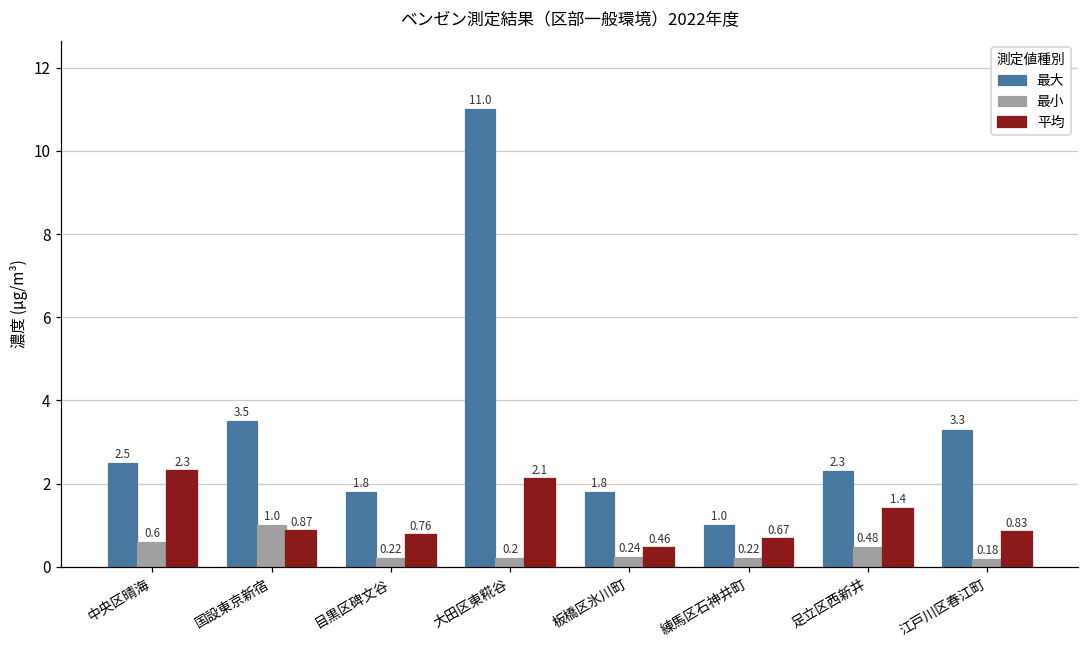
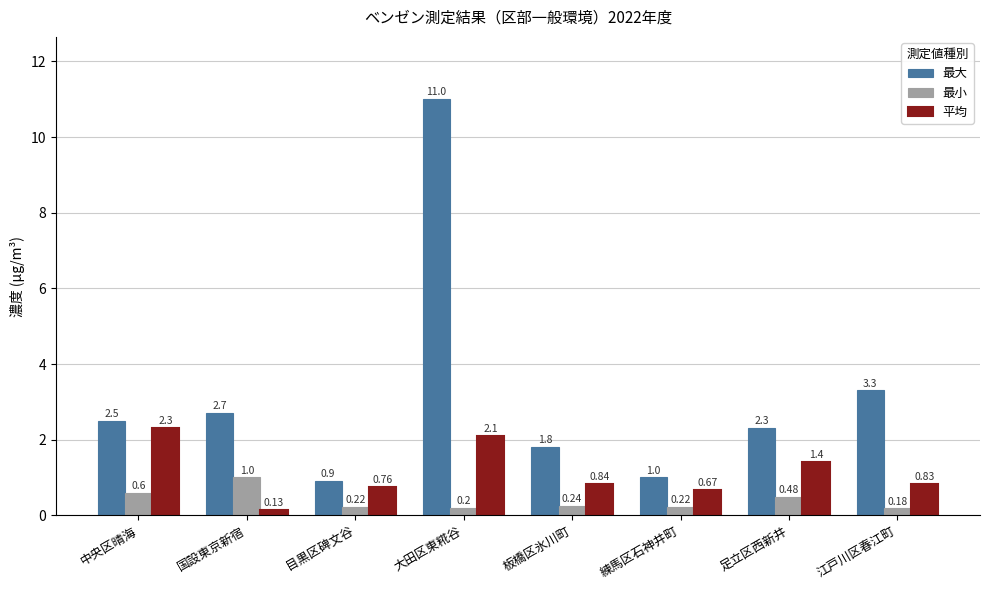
最大, 国設東京新宿: 3.5 -> 2.7
平均, 国設東京新宿: 0.87 -> 0.13
最大, 目黒区碑文谷: 1.8 -> 0.9
平均, 板橋区氷川町: 0.46 -> 0.84
